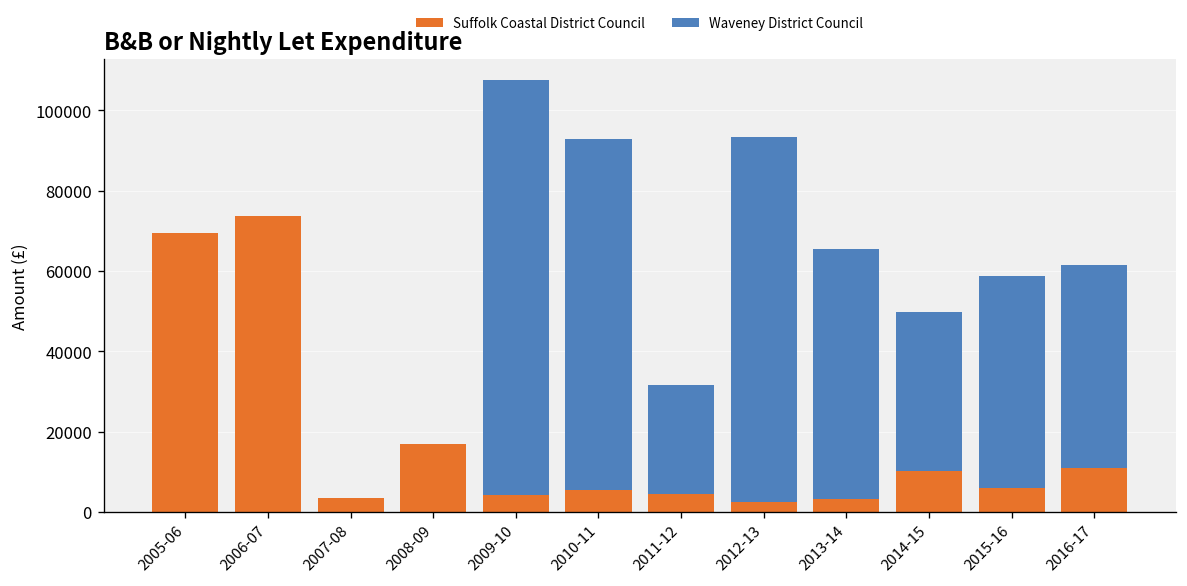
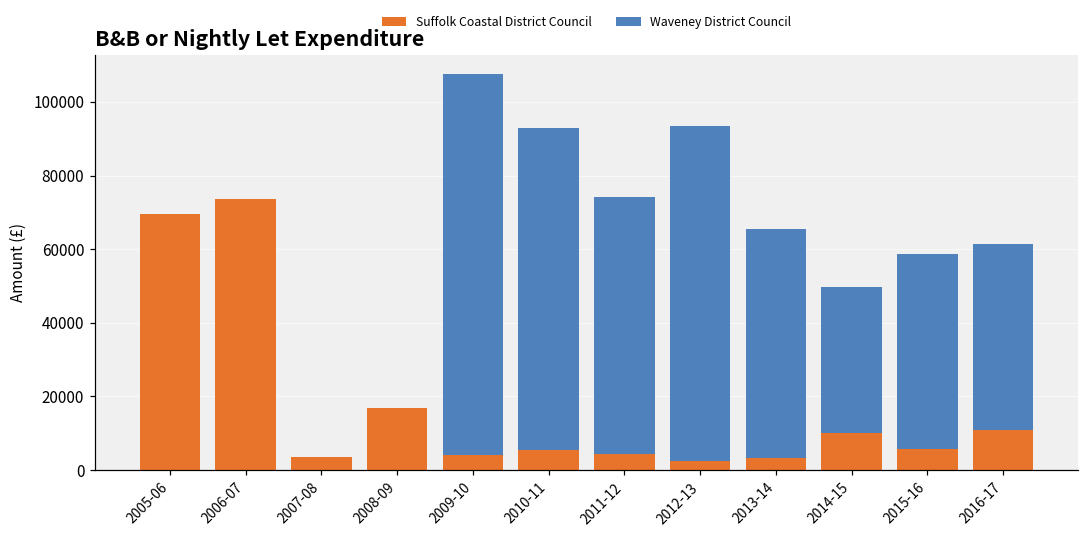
Waveney District Council, 2011-12: 27000 -> 70000
